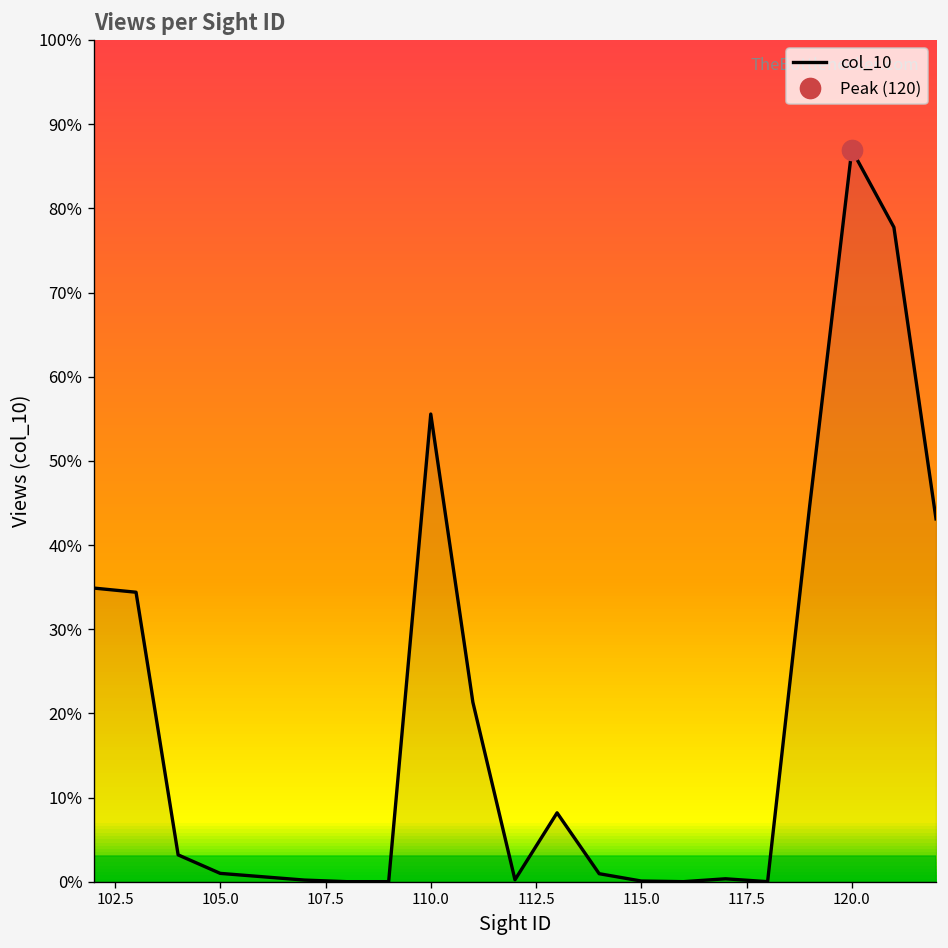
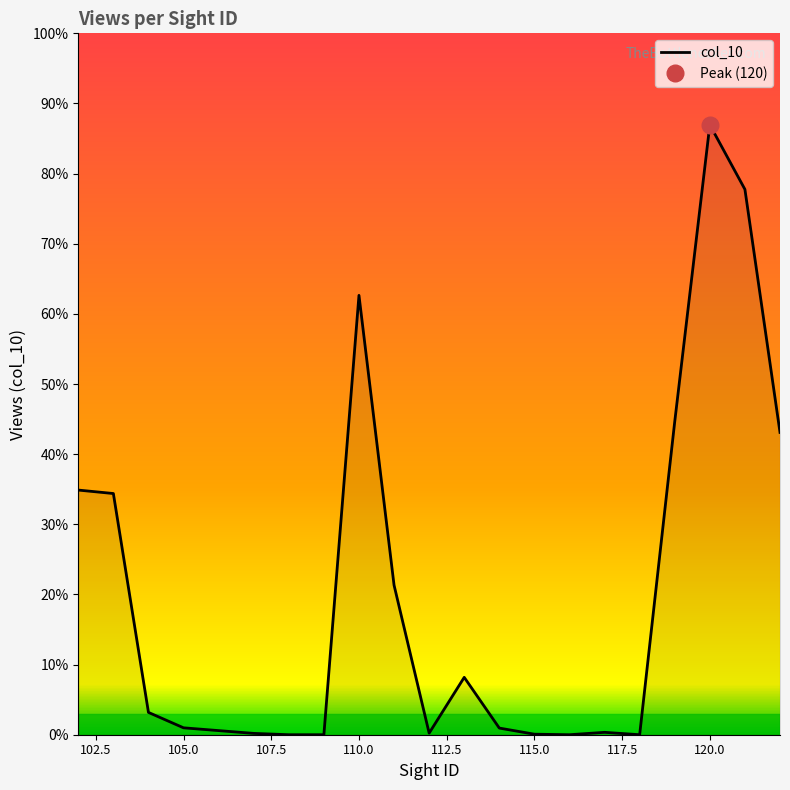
col_10, 110.0: 56% -> 63%
